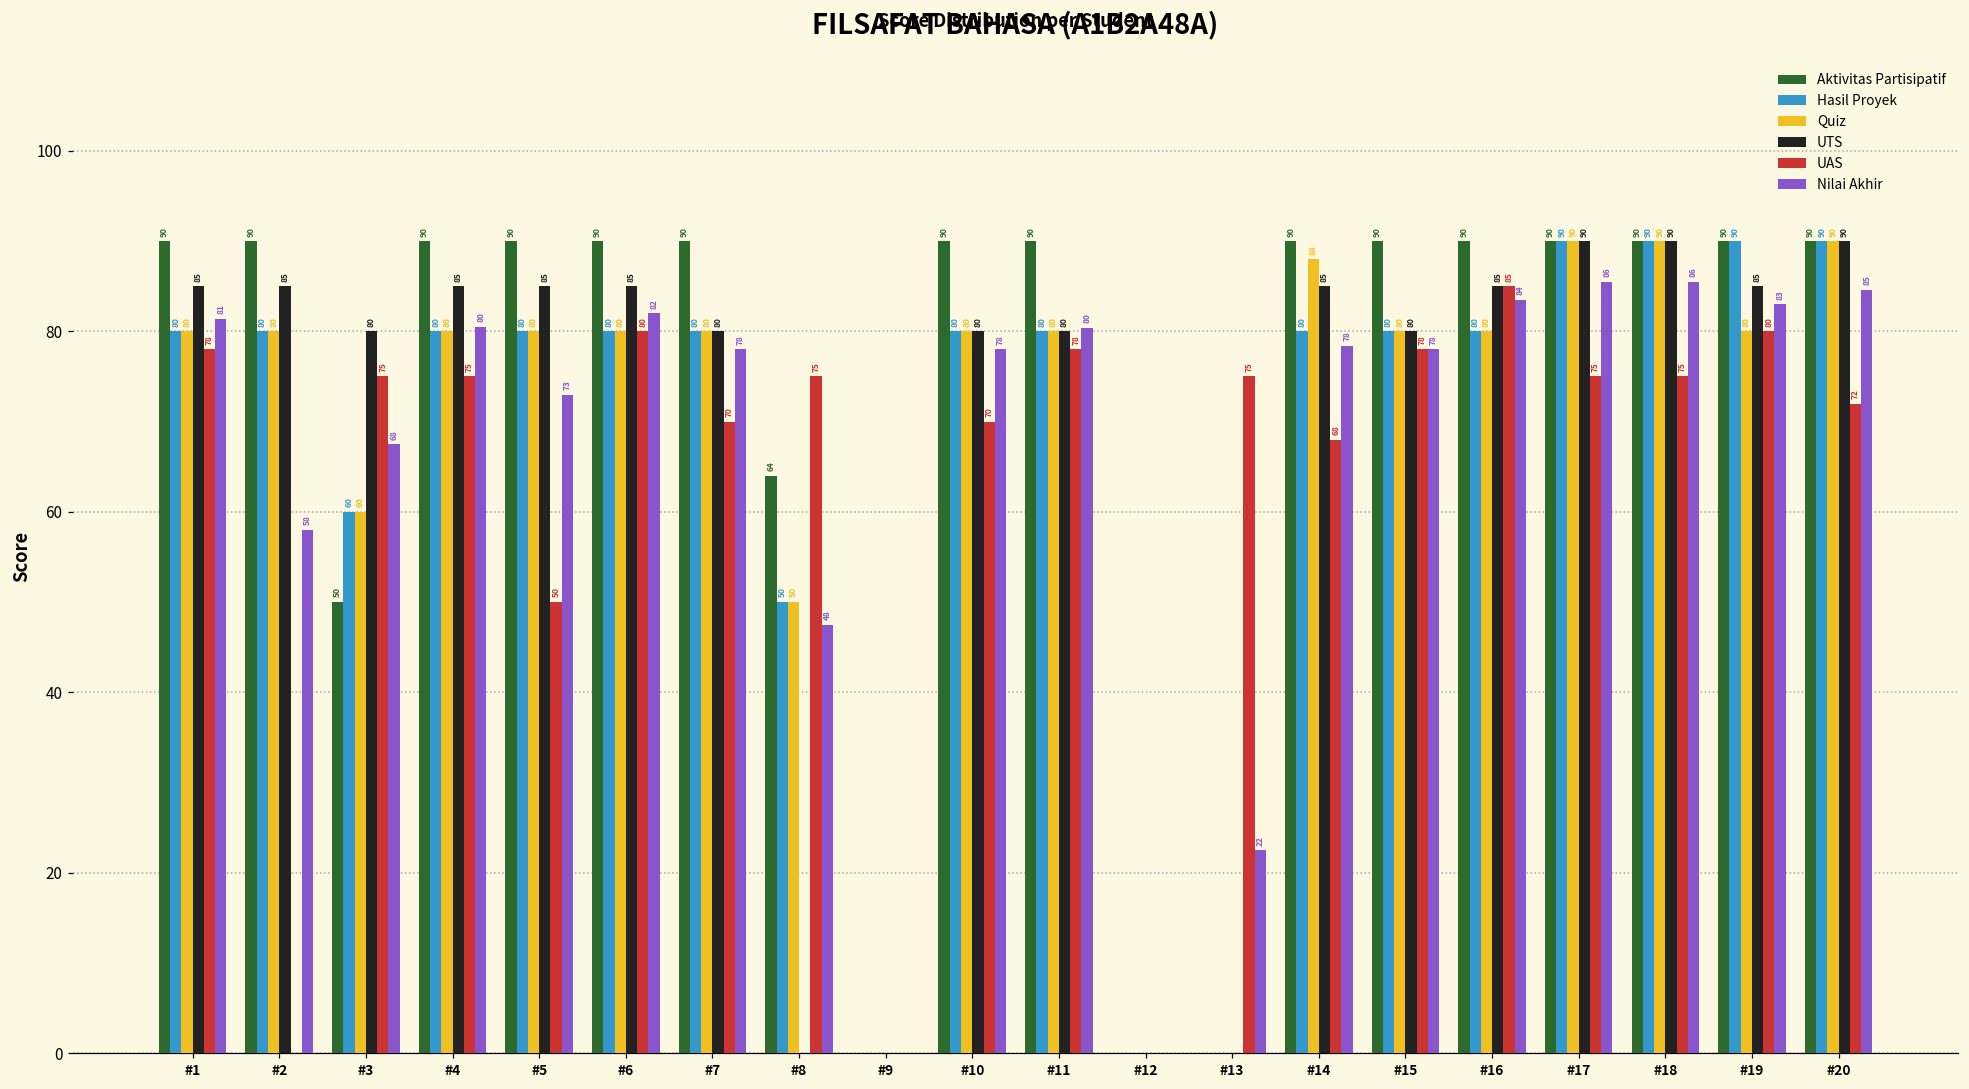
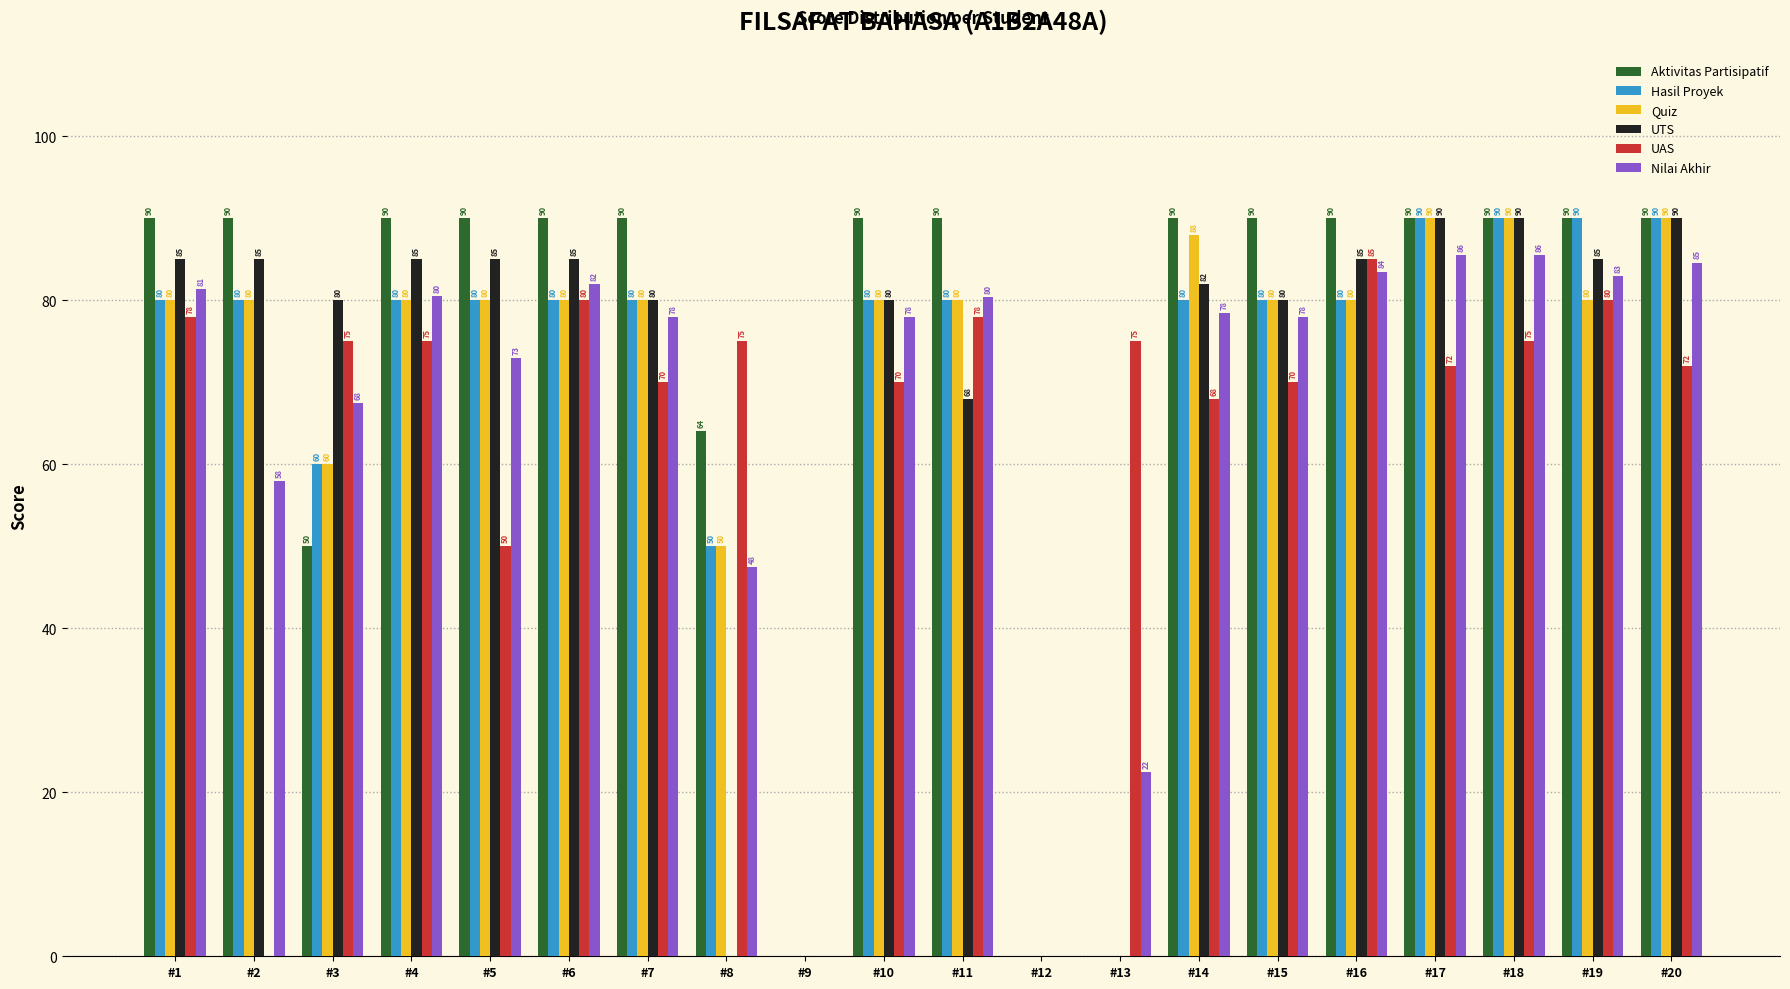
UTS, #11: 80 -> 68
UTS, #14: 85 -> 82
UAS, #15: 78 -> 70
UAS, #17: 75 -> 72
